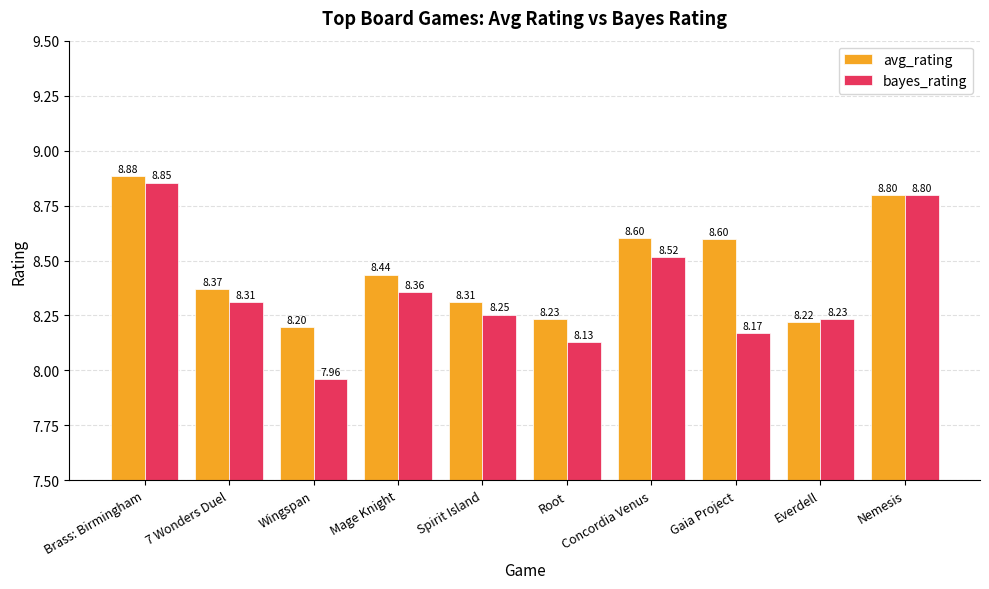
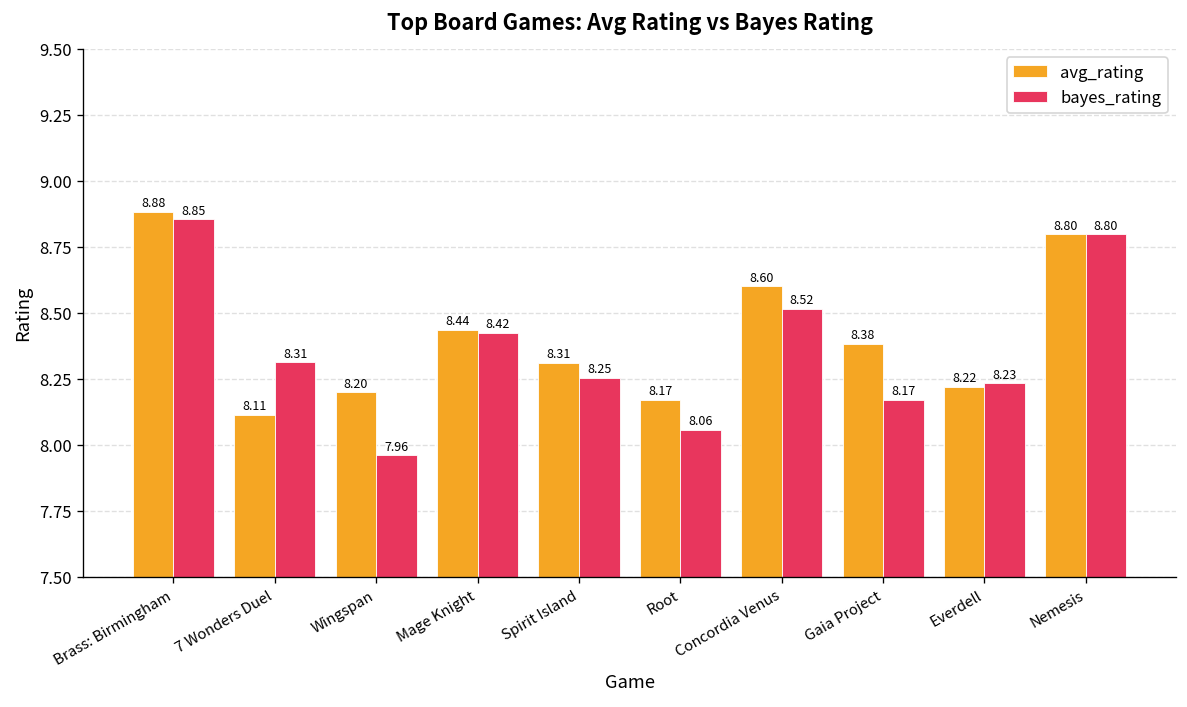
avg_rating, 7 Wonders Duel: 8.37 -> 8.11
bayes_rating, Mage Knight: 8.36 -> 8.42
avg_rating, Root: 8.23 -> 8.17
bayes_rating, Root: 8.13 -> 8.06
avg_rating, Gaia Project: 8.60 -> 8.38
